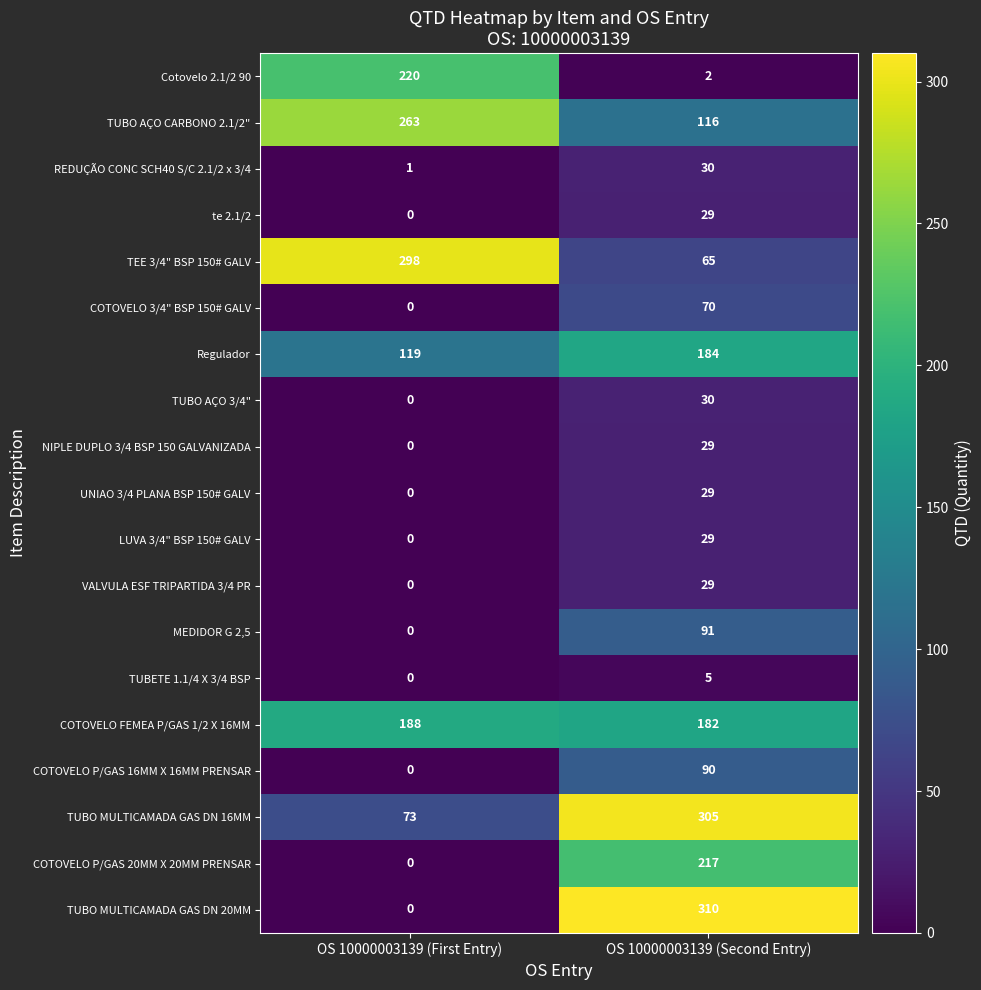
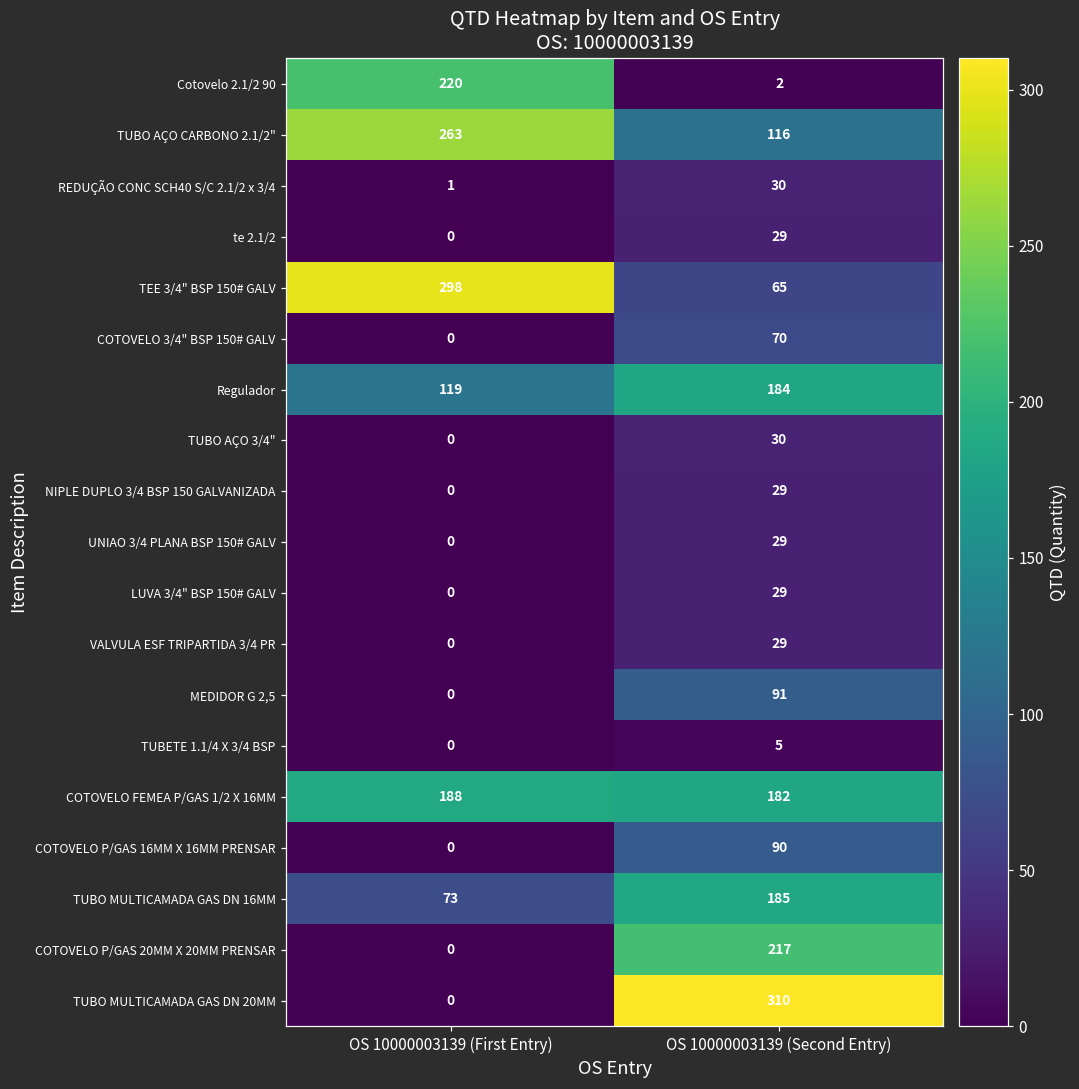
TUBO MULTICAMADA GAS DN 16MM, OS 10000003139 (Second Entry): 305 -> 185
